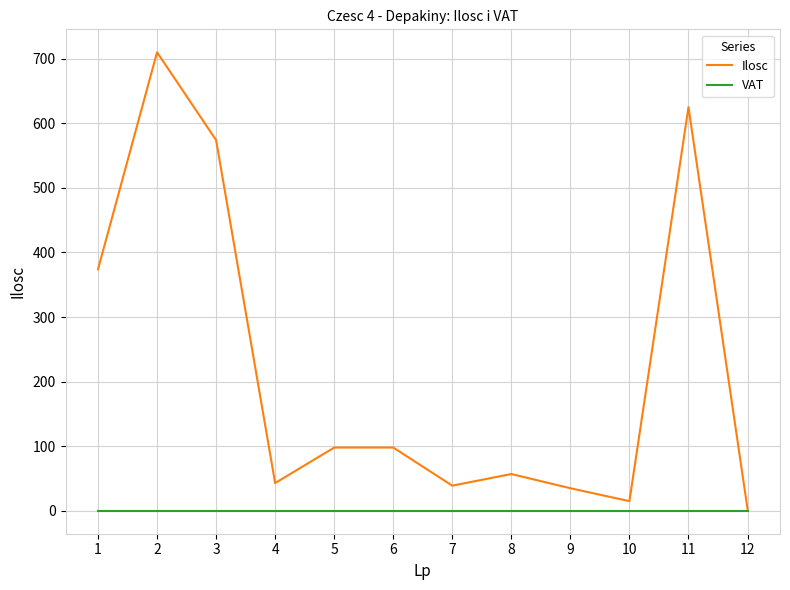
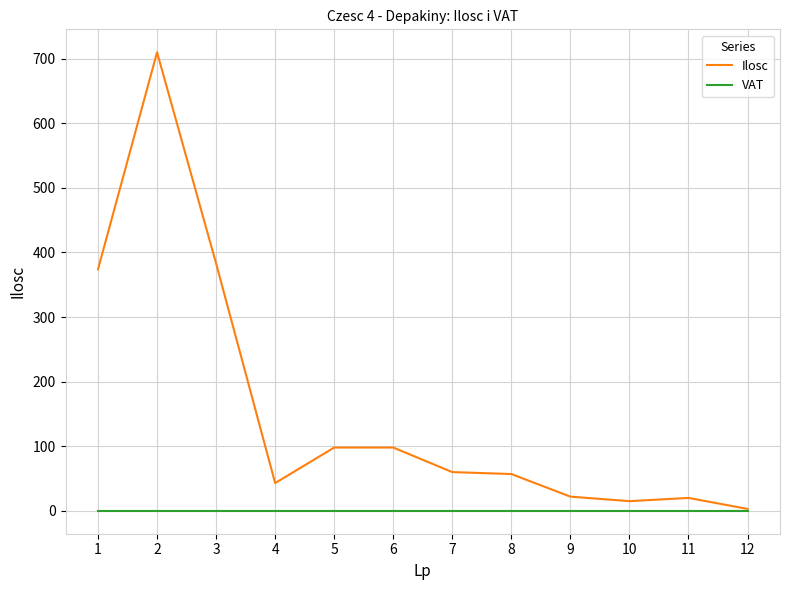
Ilosc, 3: 570 -> 380
Ilosc, 7: 40 -> 60
Ilosc, 9: 40 -> 20
Ilosc, 11: 630 -> 20
